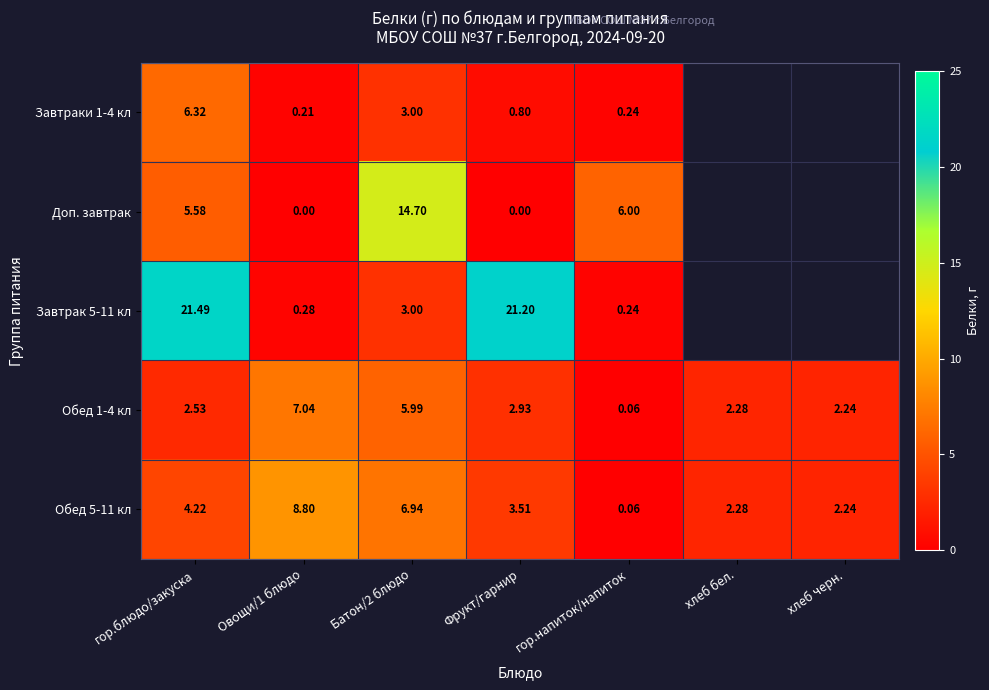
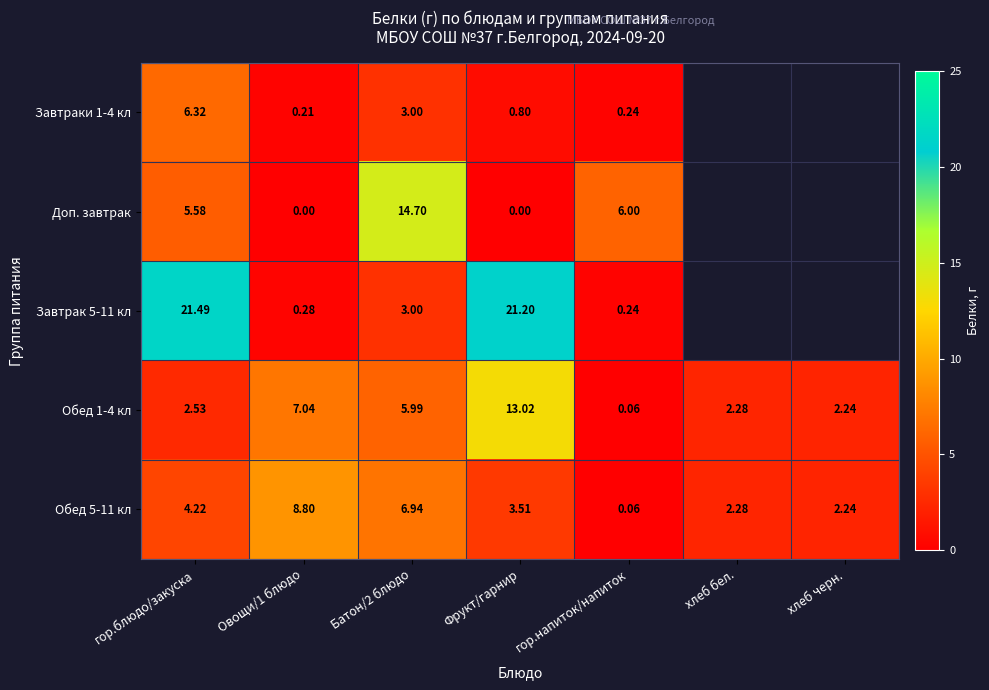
Обед 1-4 кл, Фрукт/гарнир: 2.93 -> 13.02
